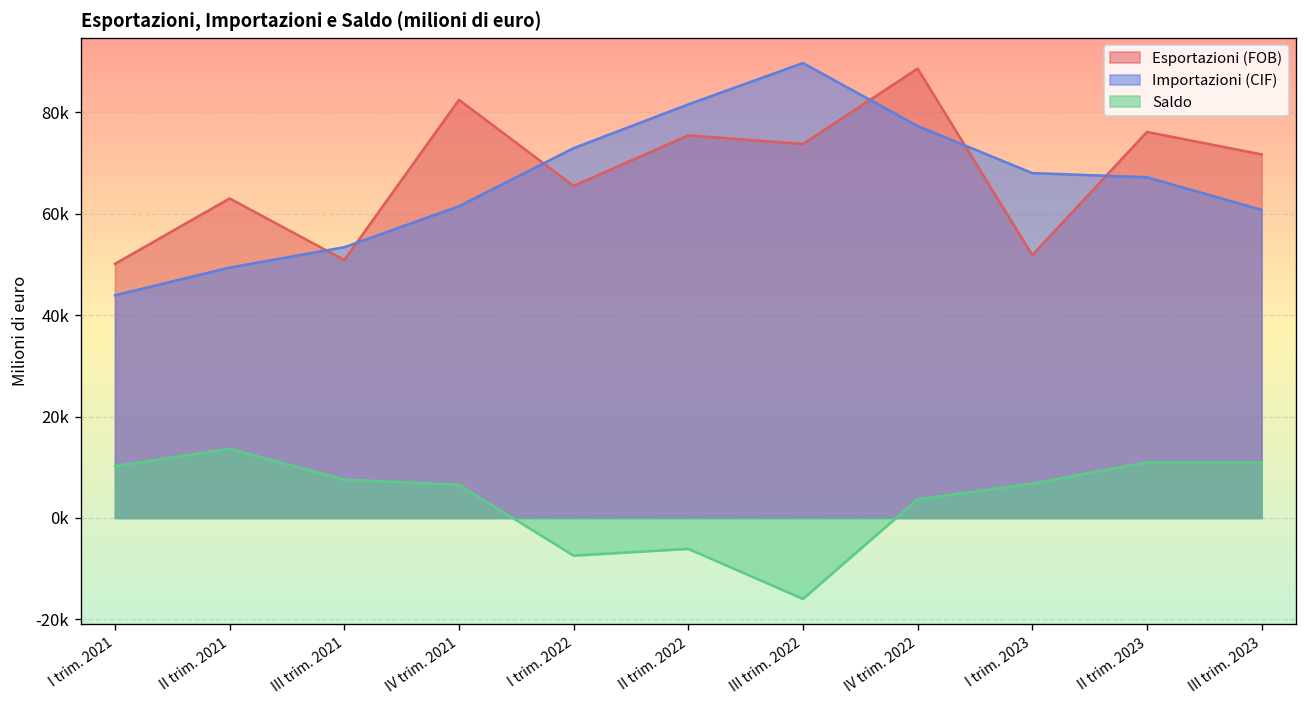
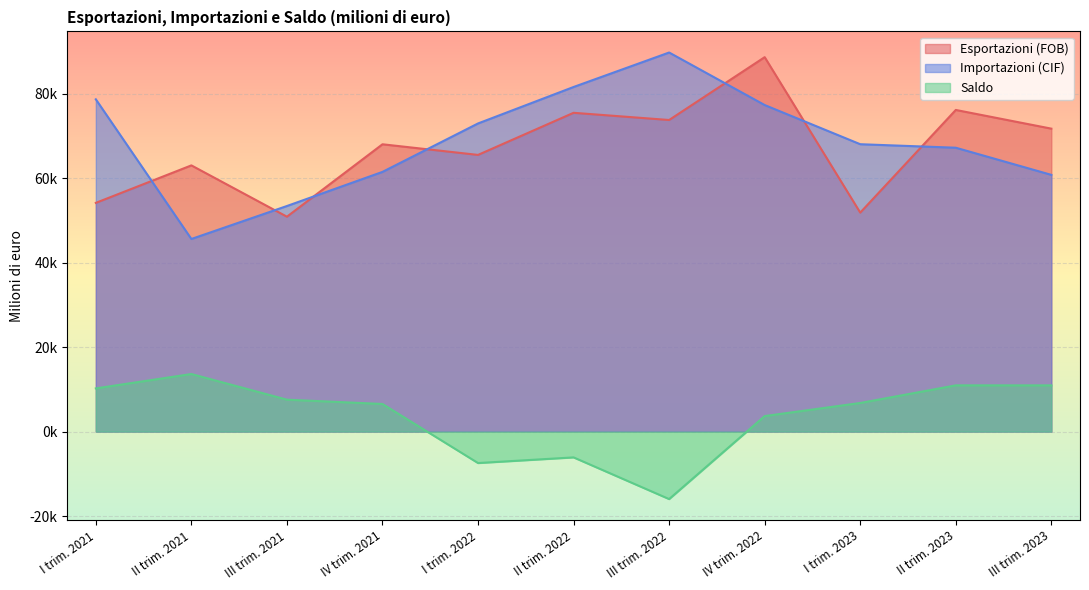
Esportazioni (FOB), I trim. 2021: 50000 -> 54000
Importazioni (CIF), I trim. 2021: 44000 -> 79000
Importazioni (CIF), II trim. 2021: 49000 -> 46000
Esportazioni (FOB), IV trim. 2021: 82000 -> 68000
